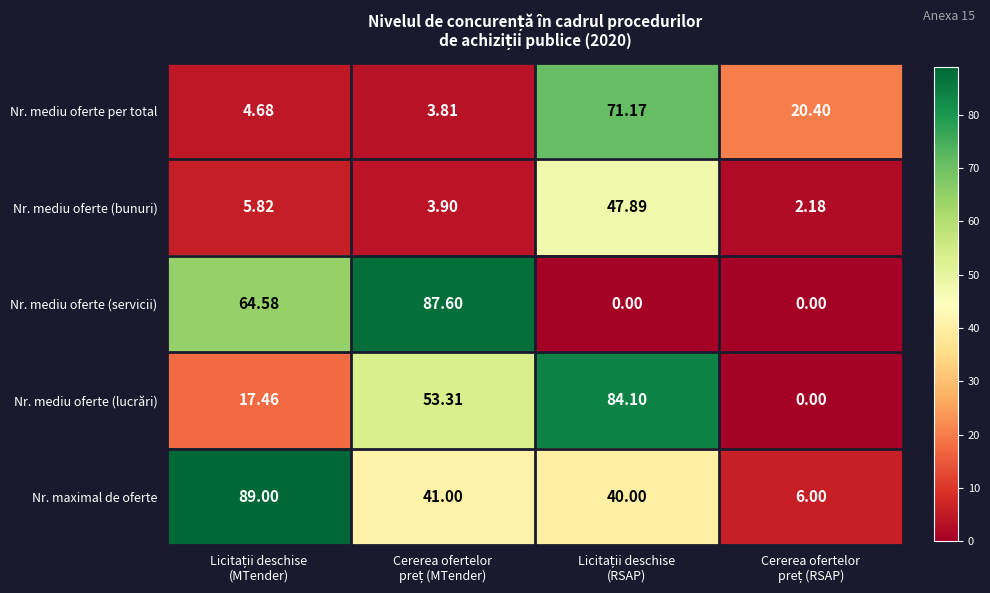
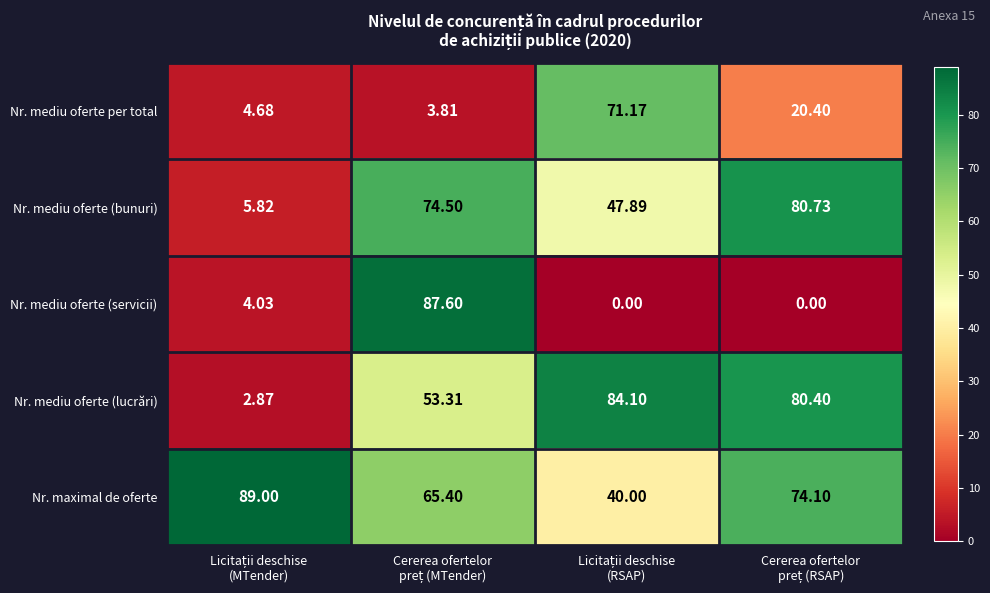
Nr. mediu oferte (bunuri), Cererea ofertelor preț (MTender): 3.90 -> 74.50
Nr. mediu oferte (bunuri), Cererea ofertelor preț (RSAP): 2.18 -> 80.73
Nr. mediu oferte (servicii), Licitații deschise (MTender): 64.58 -> 4.03
Nr. mediu oferte (lucrări), Licitații deschise (MTender): 17.46 -> 2.87
Nr. mediu oferte (lucrări), Cererea ofertelor preț (RSAP): 0.00 -> 80.40
Nr. maximal de oferte, Cererea ofertelor preț (MTender): 41.00 -> 65.40
Nr. maximal de oferte, Cererea ofertelor preț (RSAP): 6.00 -> 74.10
